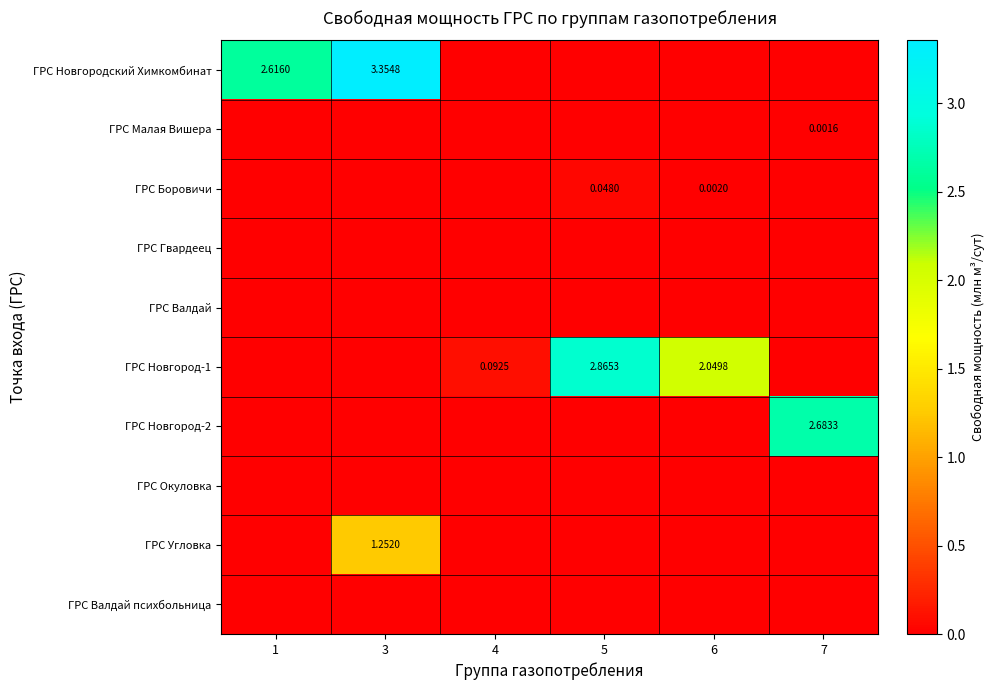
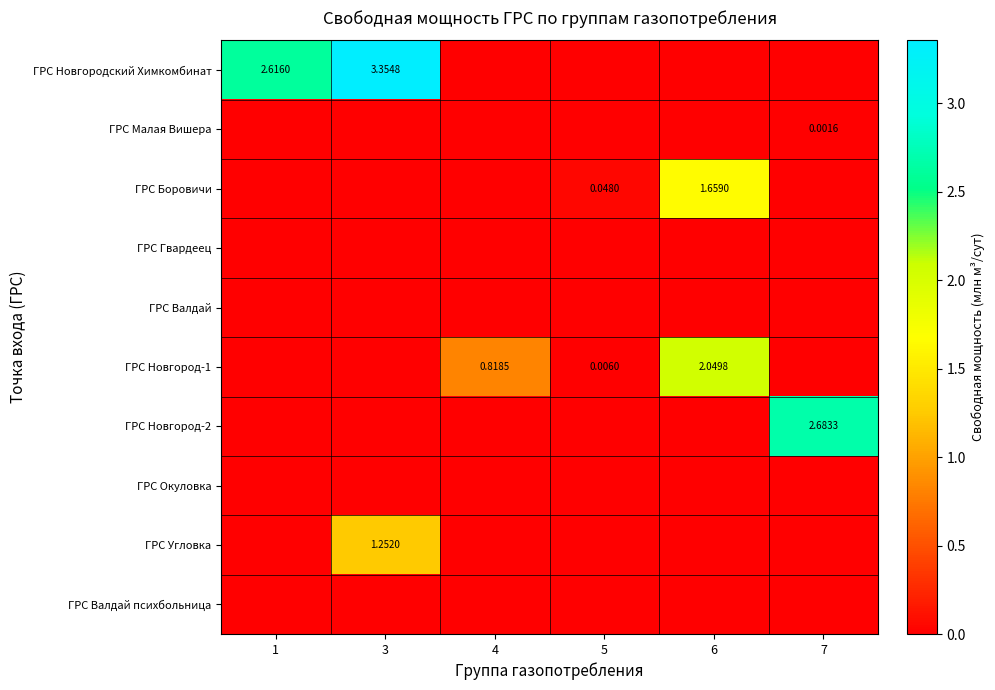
ГРС Боровичи, 6: 0.0020 -> 1.6590
ГРС Новгород-1, 4: 0.0925 -> 0.8185
ГРС Новгород-1, 5: 2.8653 -> 0.0060
